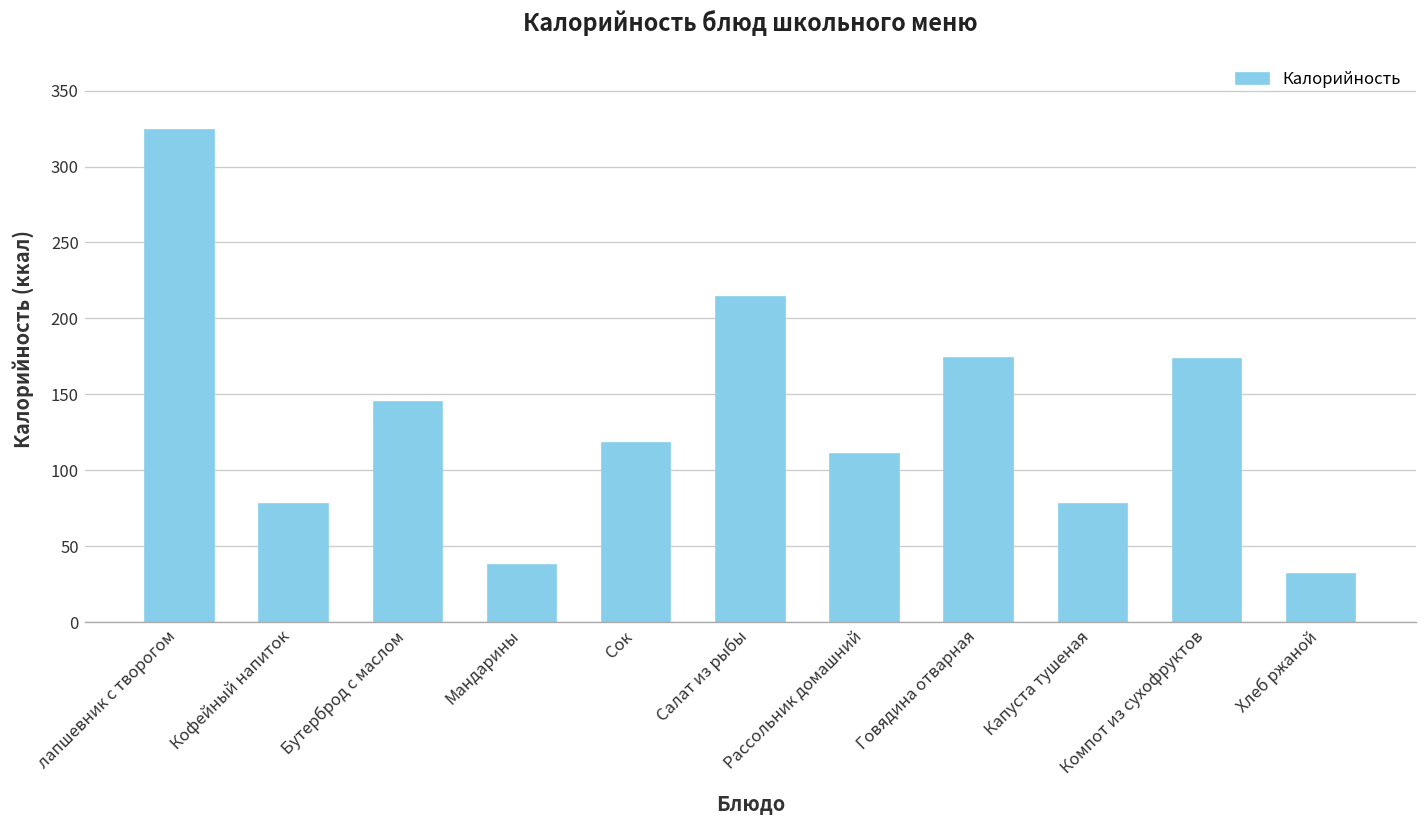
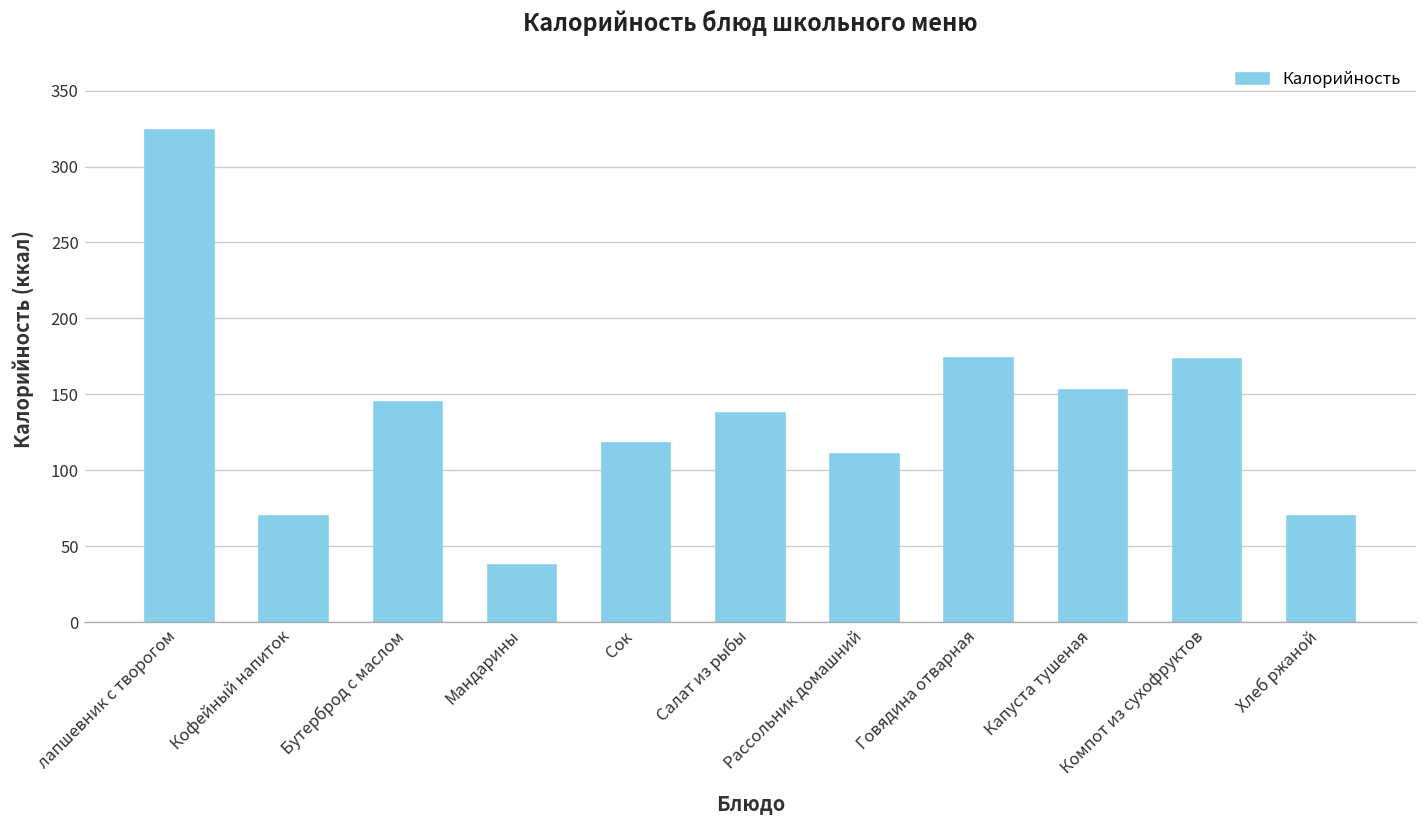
Кофейный напиток: 78 -> 70
Салат из рыбы: 214 -> 138
Капуста тушеная: 78 -> 153
Хлеб ржаной: 32 -> 70
